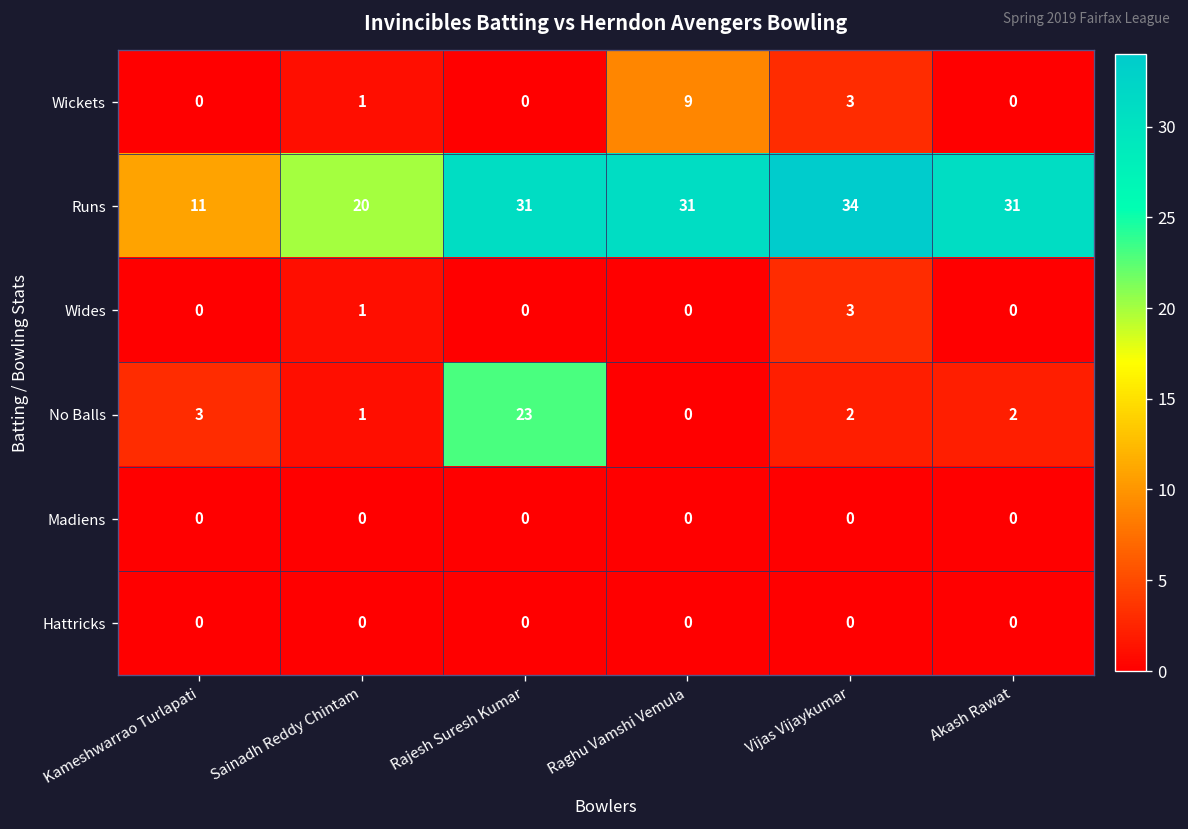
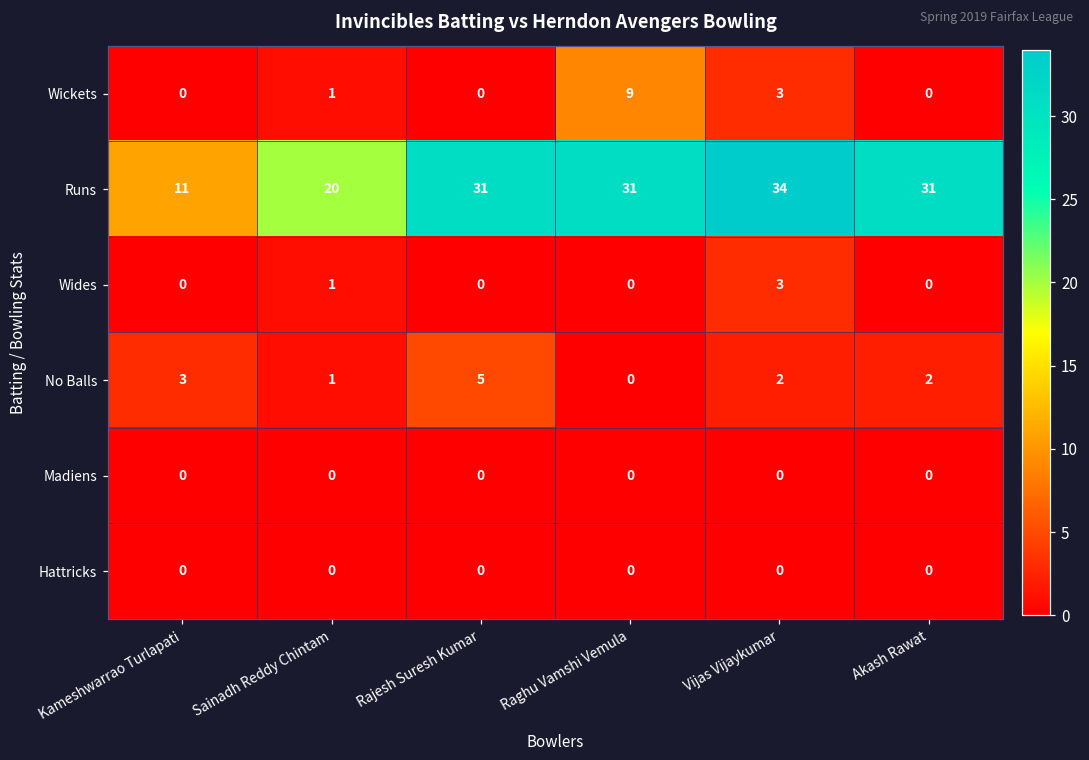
No Balls, Rajesh Suresh Kumar: 23 -> 5
